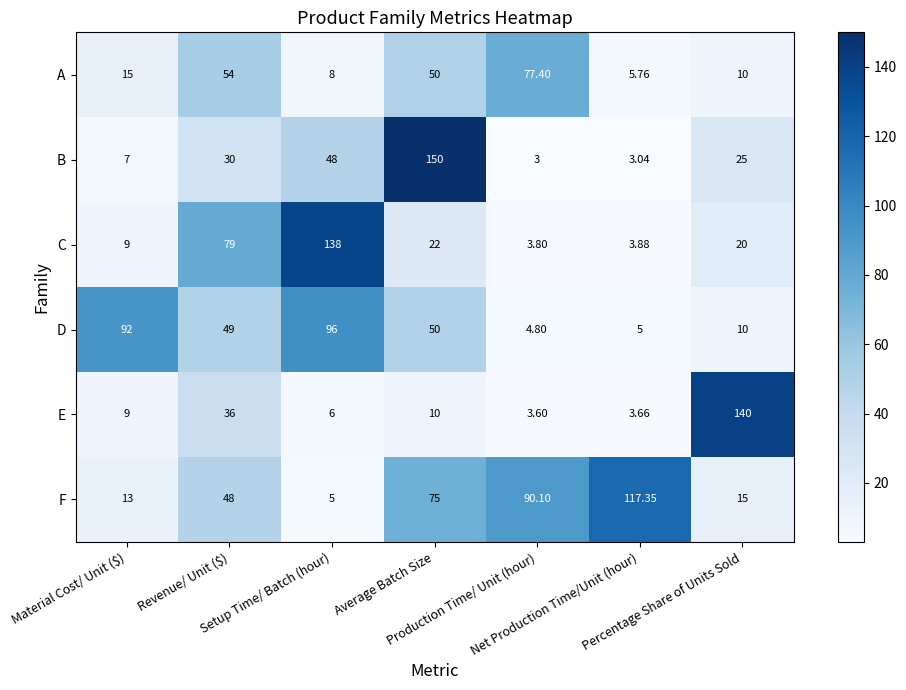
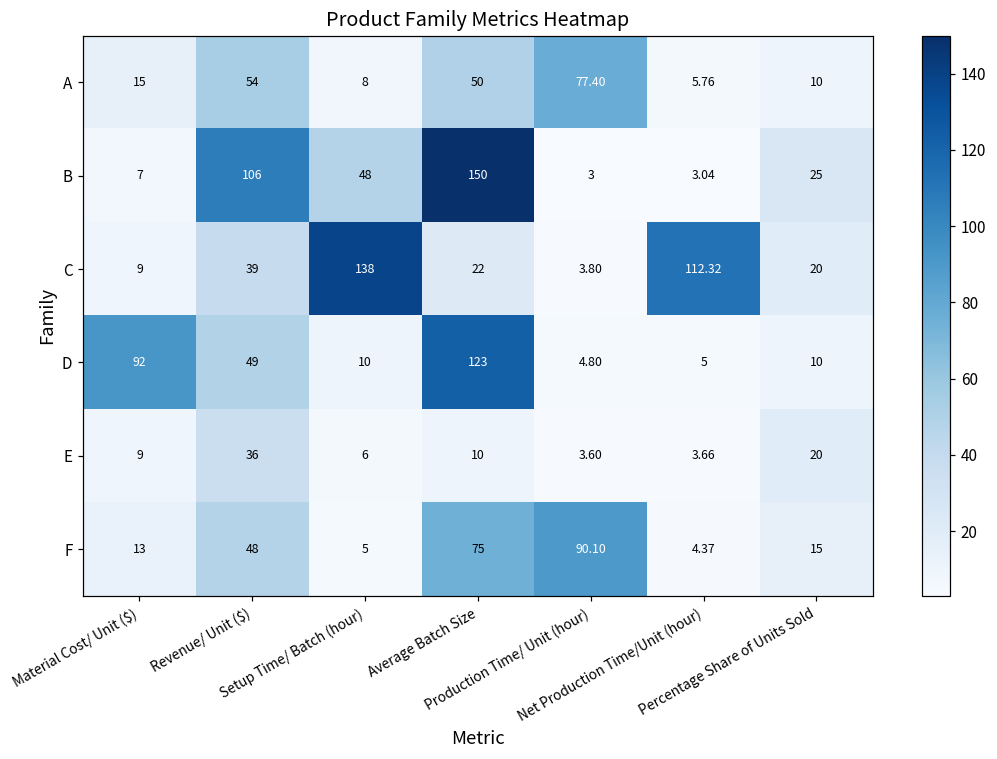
B, Revenue/ Unit ($): 30 -> 106
C, Revenue/ Unit ($): 79 -> 39
C, Net Production Time/Unit (hour): 3.88 -> 112.32
D, Setup Time/ Batch (hour): 96 -> 10
D, Average Batch Size: 50 -> 123
E, Percentage Share of Units Sold: 140 -> 20
F, Net Production Time/Unit (hour): 117.35 -> 4.37
